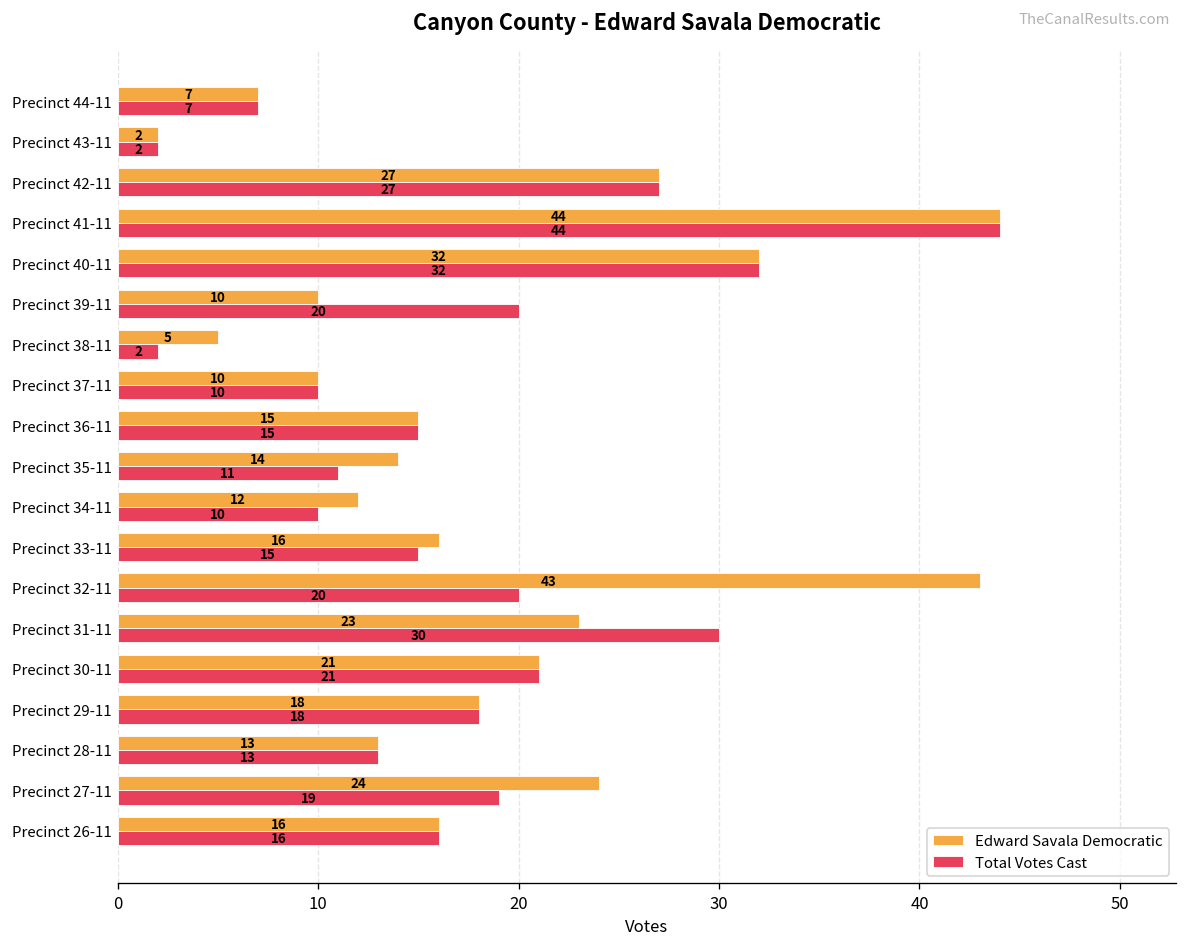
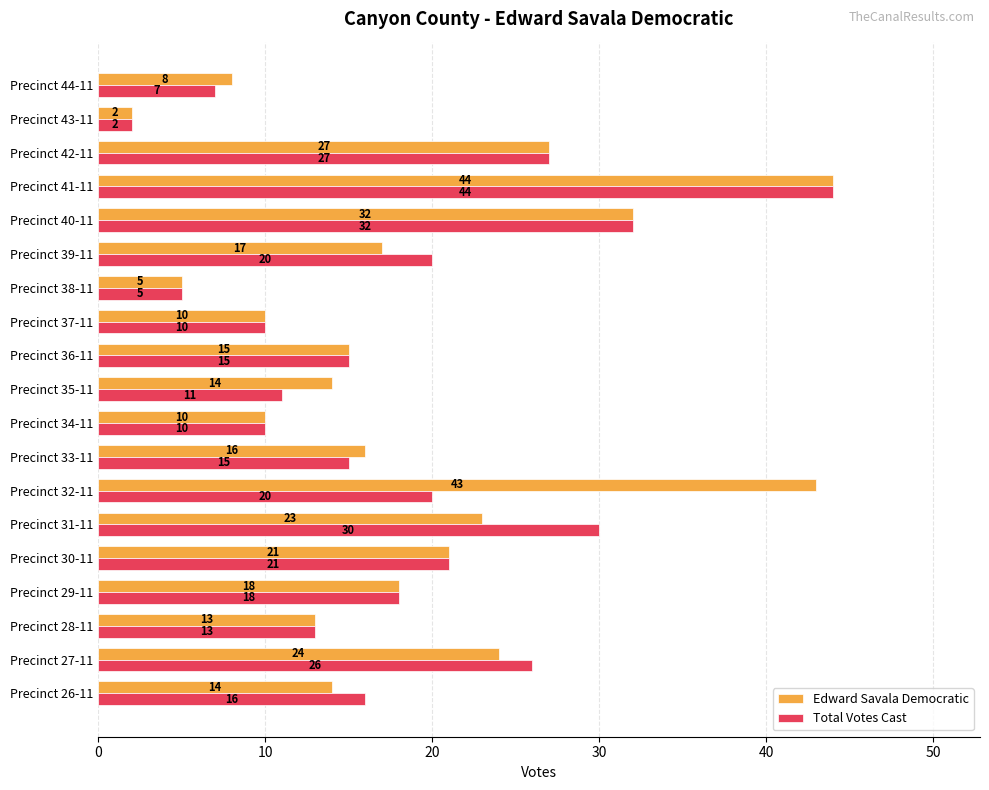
Edward Savala Democratic, Precinct 44-11: 7 -> 8
Edward Savala Democratic, Precinct 39-11: 10 -> 17
Total Votes Cast, Precinct 38-11: 2 -> 5
Edward Savala Democratic, Precinct 34-11: 12 -> 10
Total Votes Cast, Precinct 27-11: 19 -> 26
Edward Savala Democratic, Precinct 26-11: 16 -> 14
